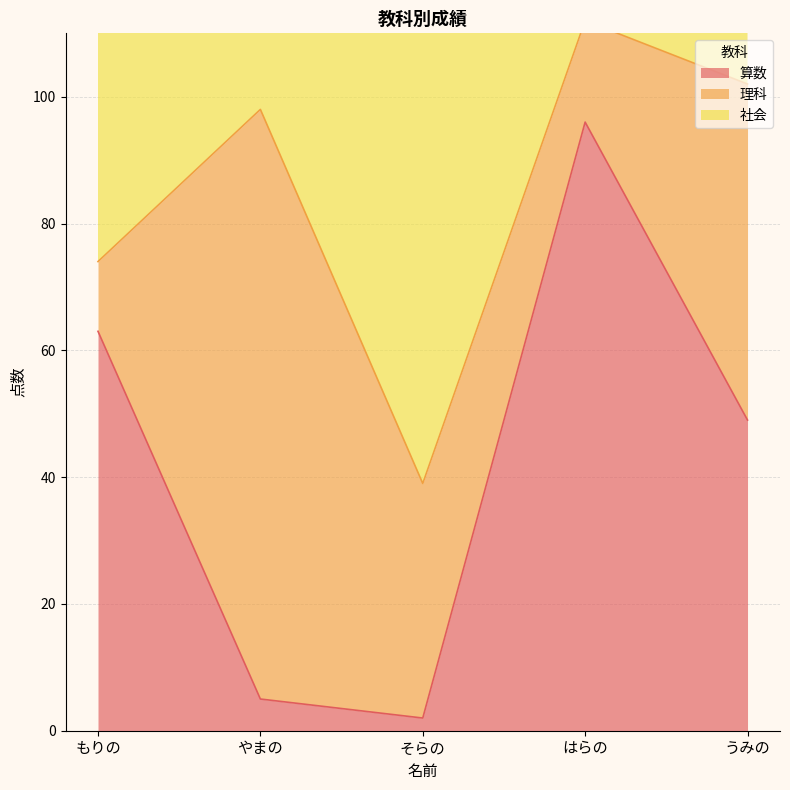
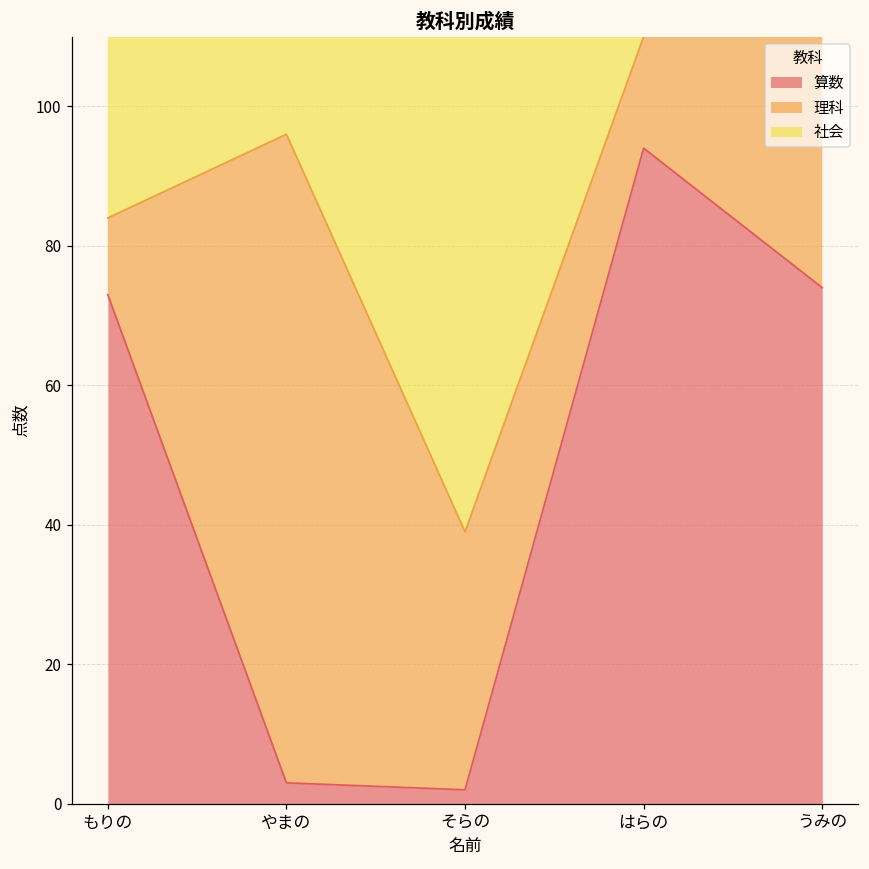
算数, もりの: 63 -> 73
算数, やまの: 5 -> 3
算数, はらの: 96 -> 94
算数, うみの: 49 -> 74
